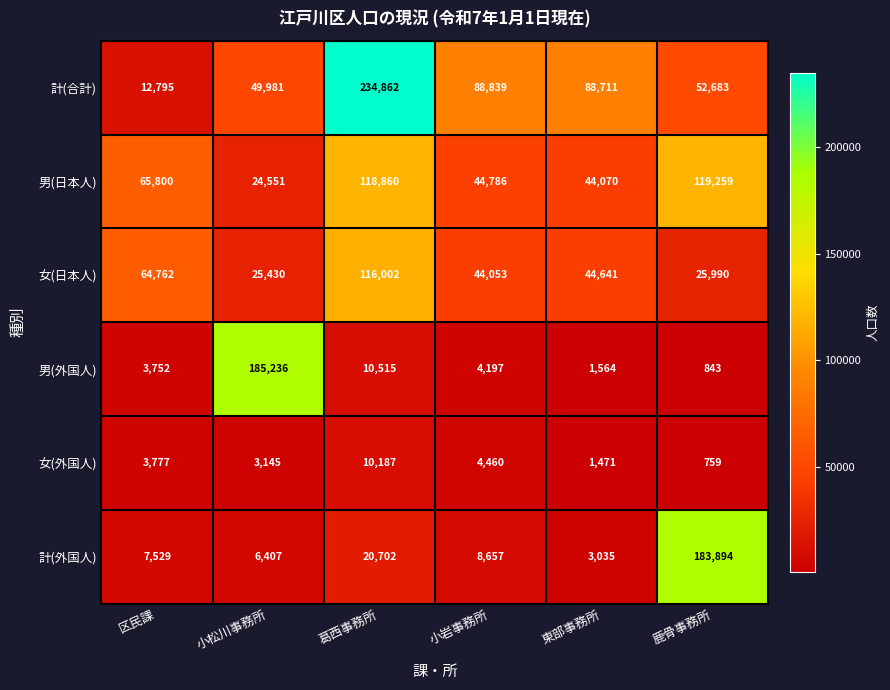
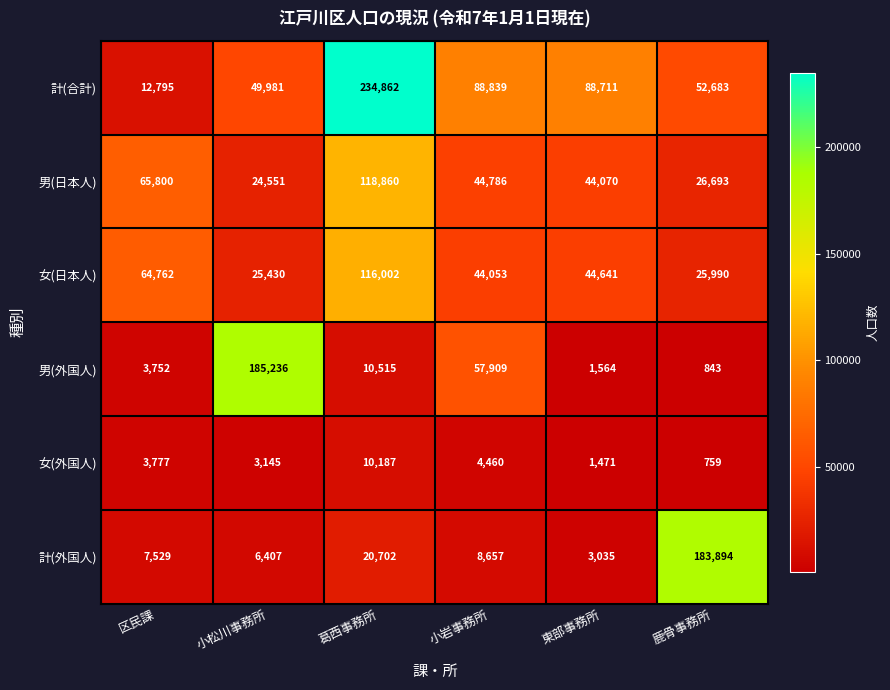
男(日本人), 鹿骨事務所: 119,259 -> 26,693
男(外国人), 小岩事務所: 4,197 -> 57,909
